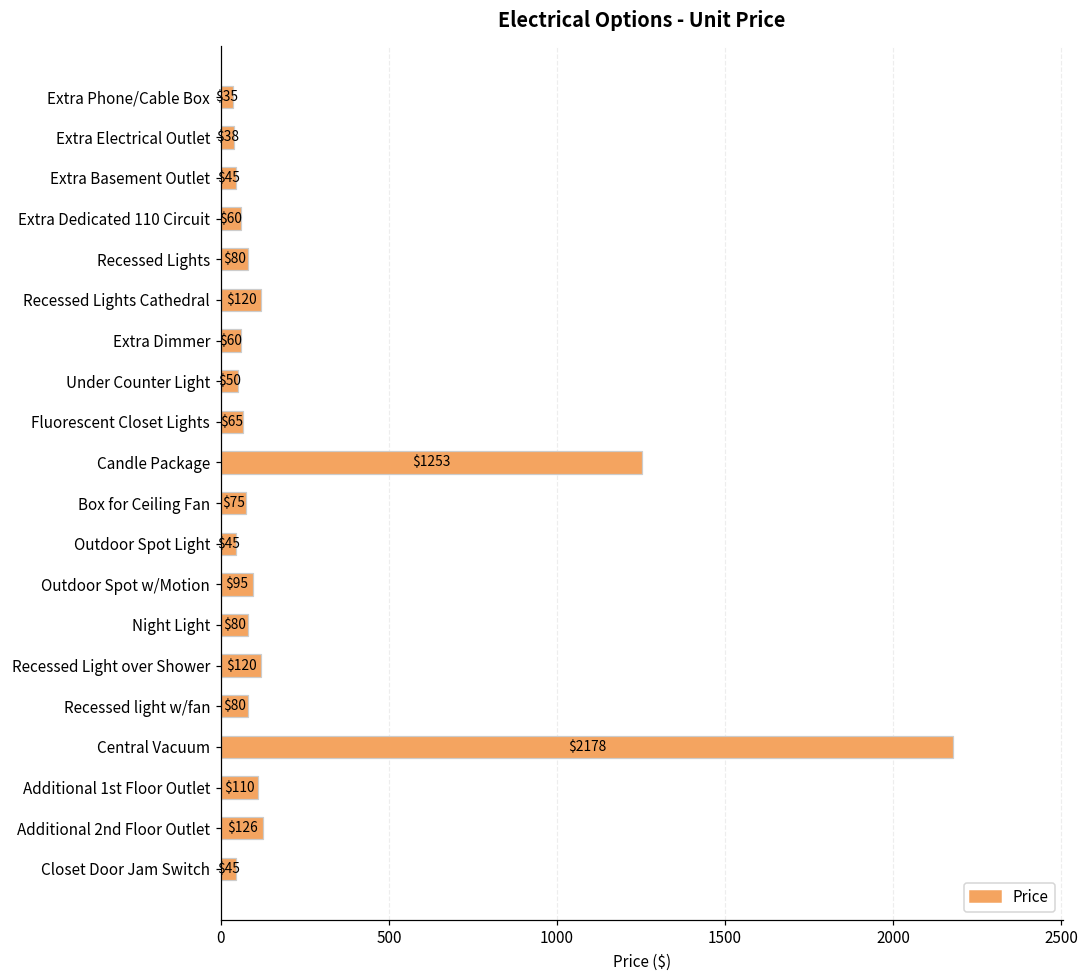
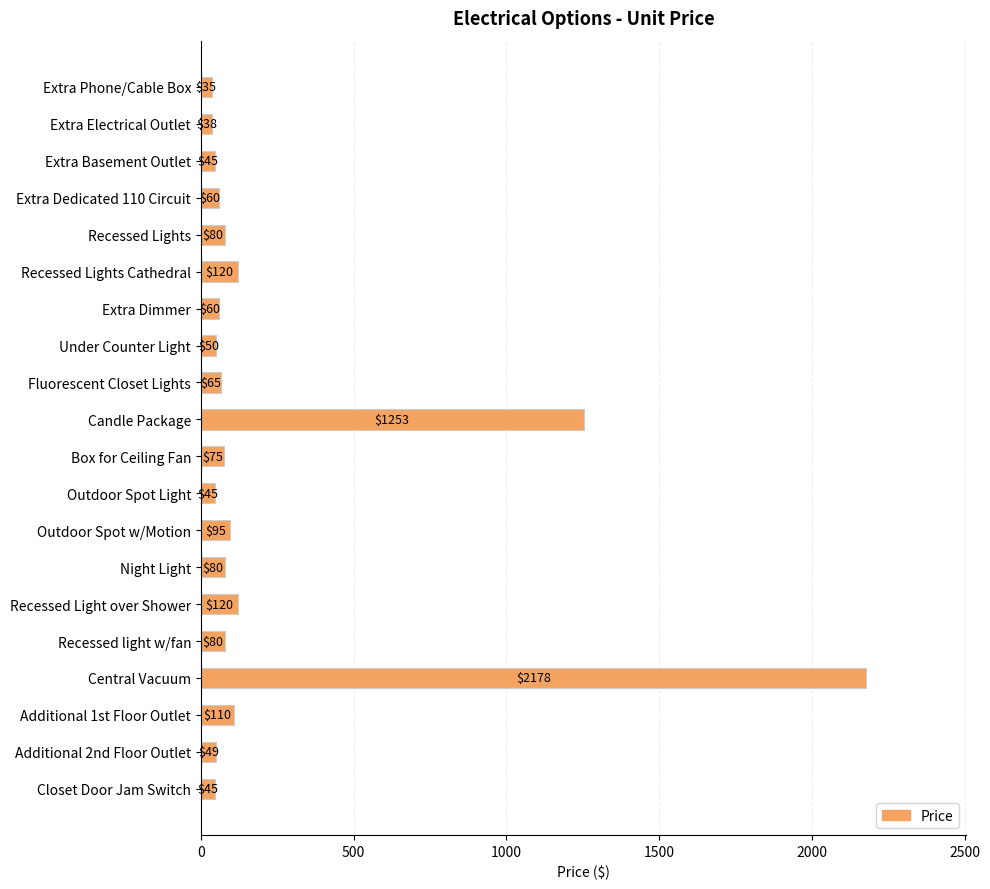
Additional 2nd Floor Outlet: $126 -> $49
